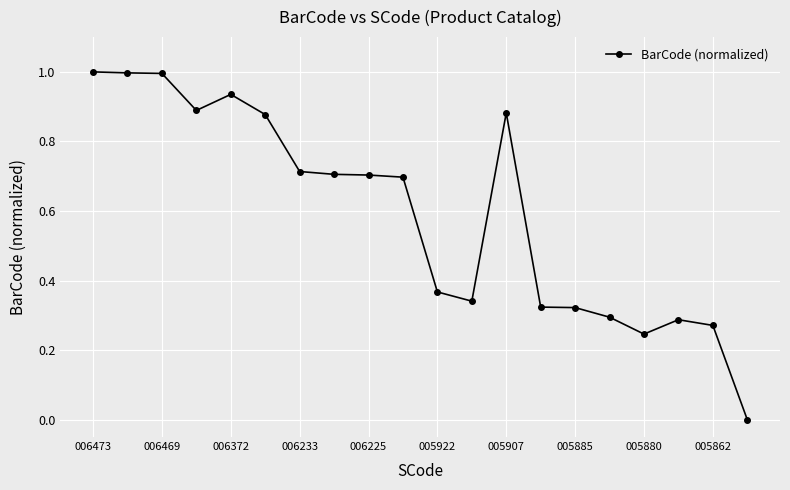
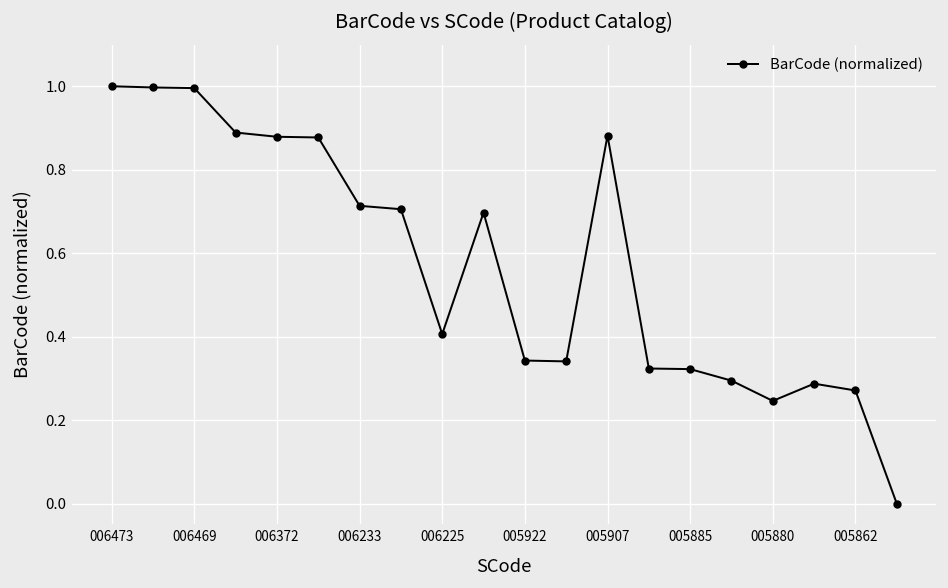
006372: 0.94 -> 0.88
006225: 0.70 -> 0.41
005922: 0.37 -> 0.34
